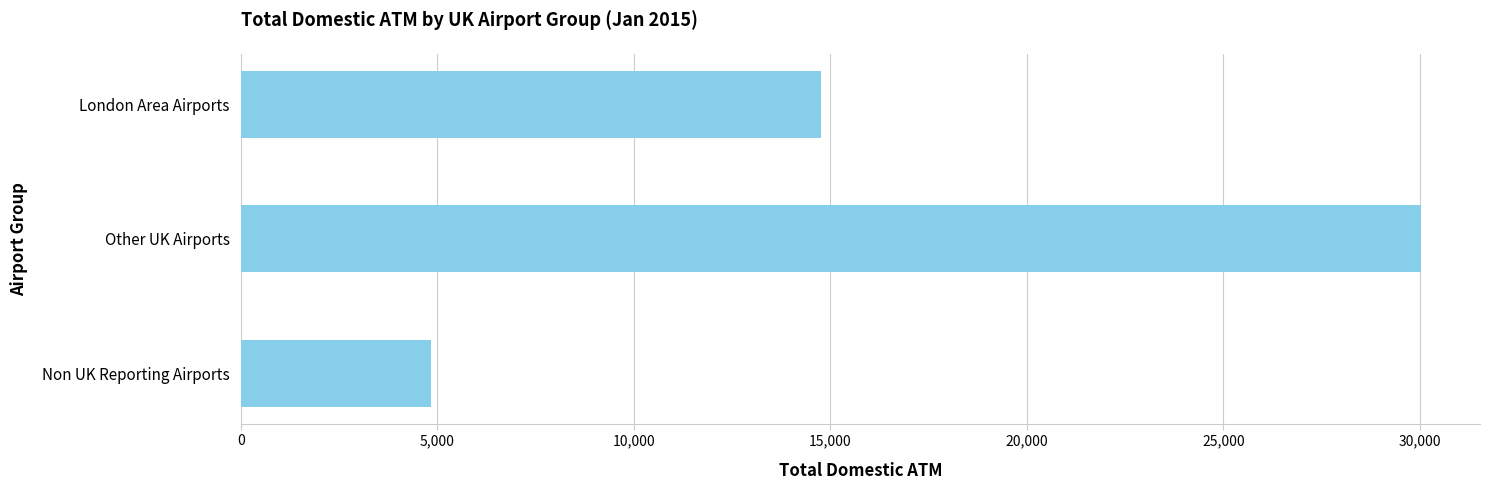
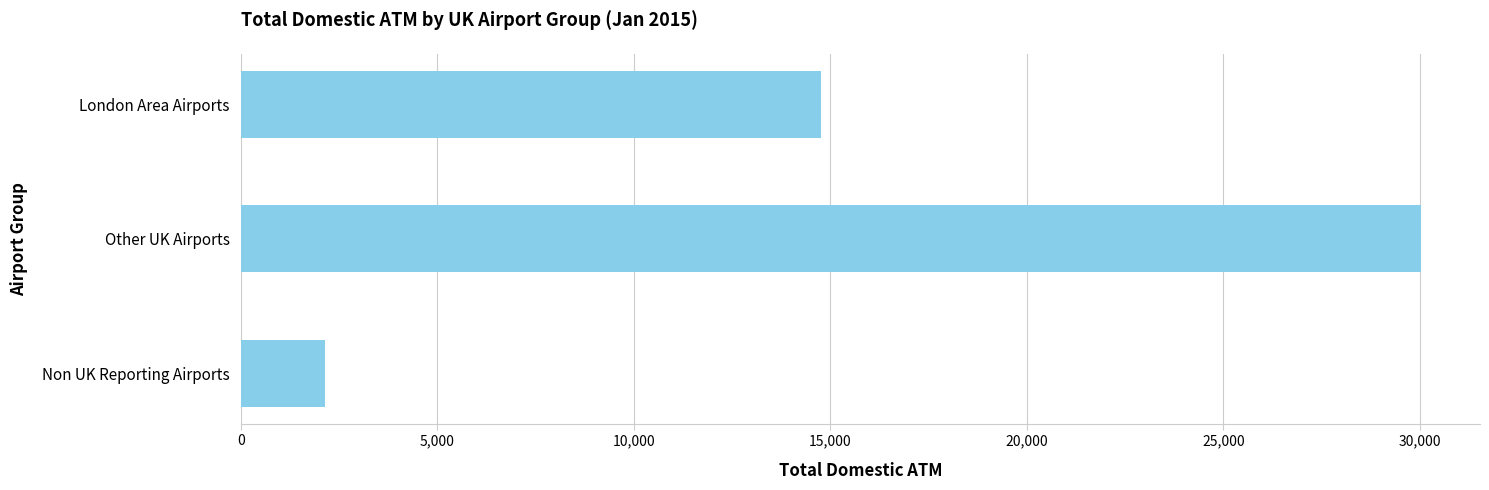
Non UK Reporting Airports: 4,800 -> 2,100
